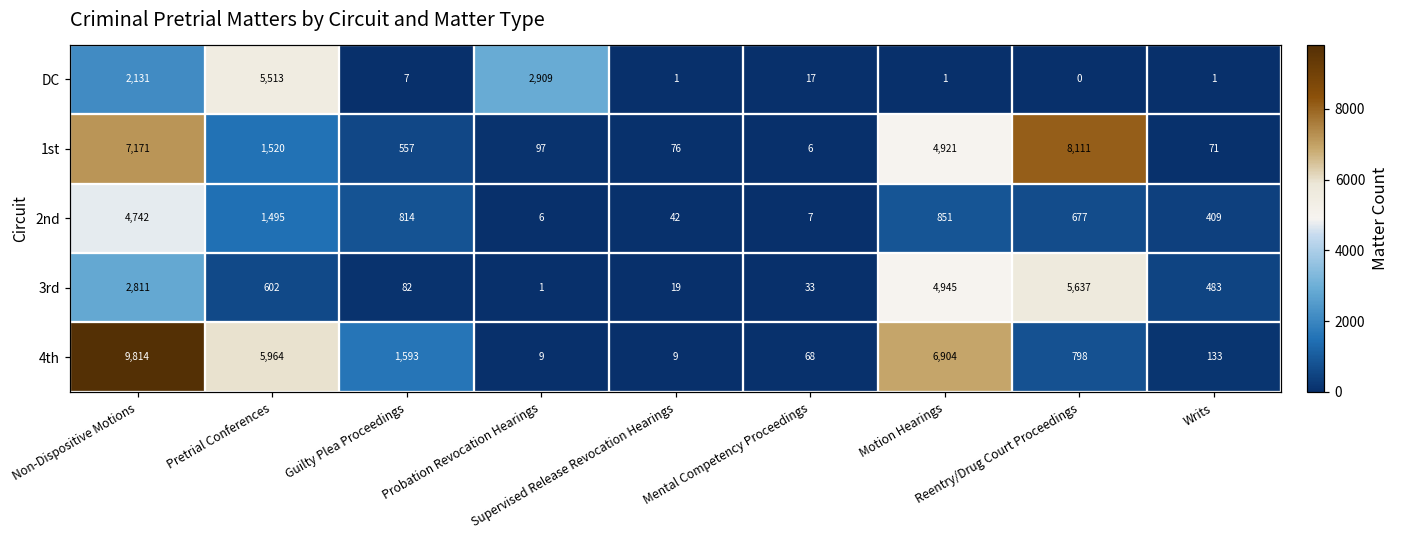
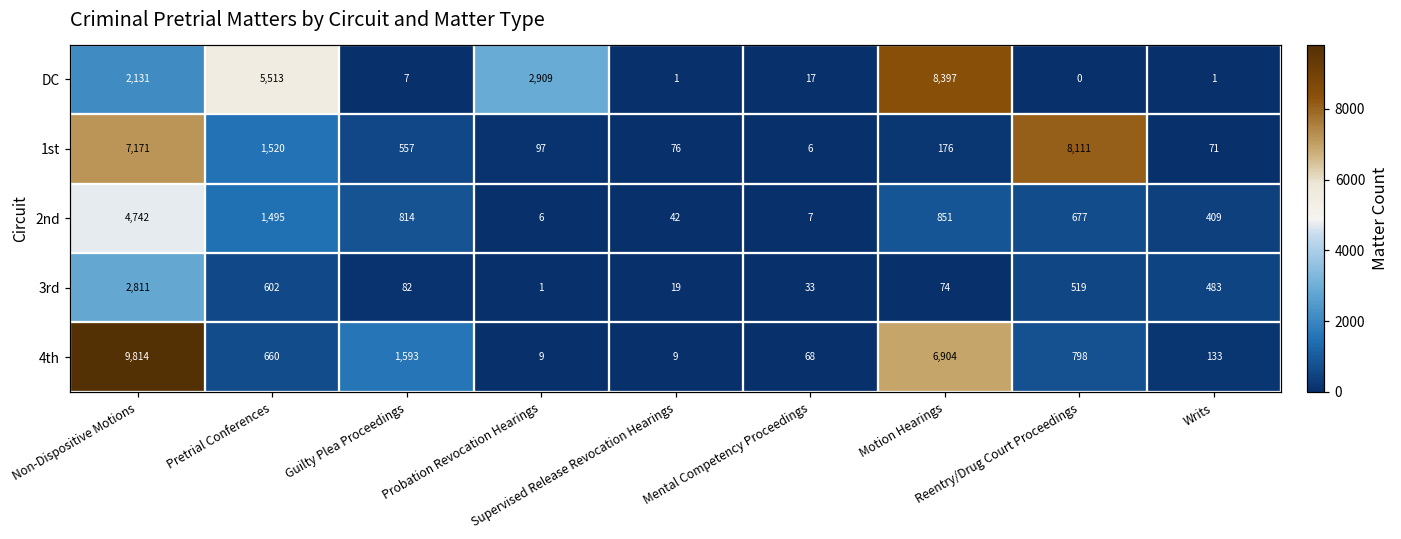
DC, Motion Hearings: 1 -> 8,397
1st, Motion Hearings: 4,921 -> 176
3rd, Motion Hearings: 4,945 -> 74
3rd, Reentry/Drug Court Proceedings: 5,637 -> 519
4th, Pretrial Conferences: 5,964 -> 660
